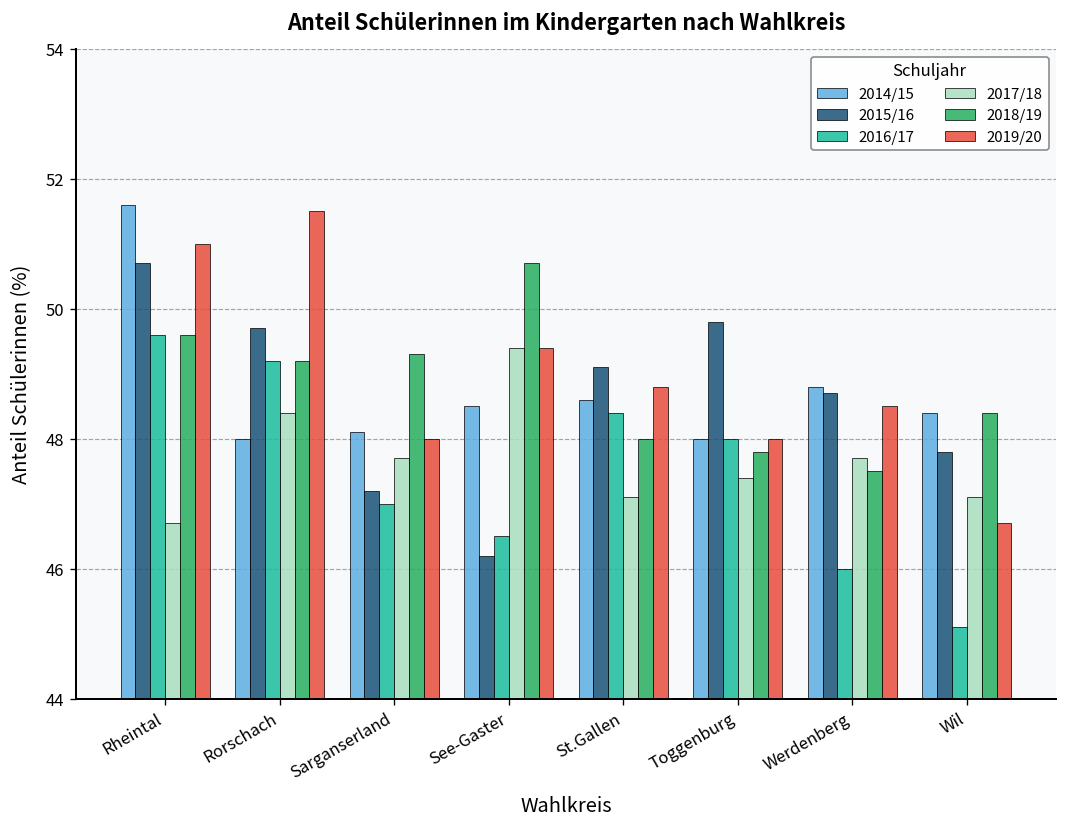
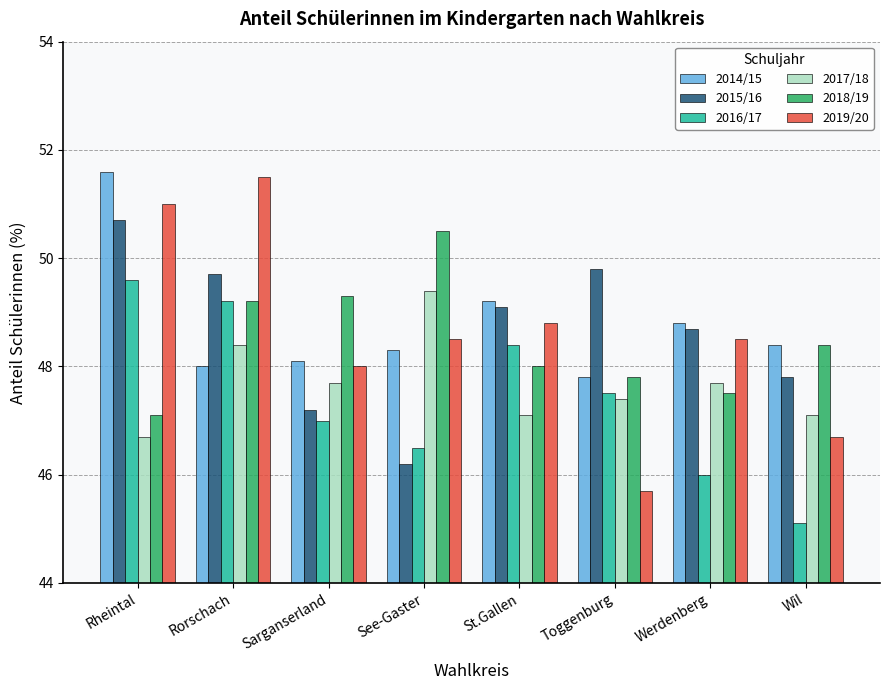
2018/19, Rheintal: 49.6 -> 47.1
2014/15, See-Gaster: 48.5 -> 48.3
2018/19, See-Gaster: 50.7 -> 50.5
2019/20, See-Gaster: 49.4 -> 48.5
2014/15, St.Gallen: 48.6 -> 49.2
2014/15, Toggenburg: 48.0 -> 47.8
2016/17, Toggenburg: 48.0 -> 47.5
2019/20, Toggenburg: 48.0 -> 45.7
